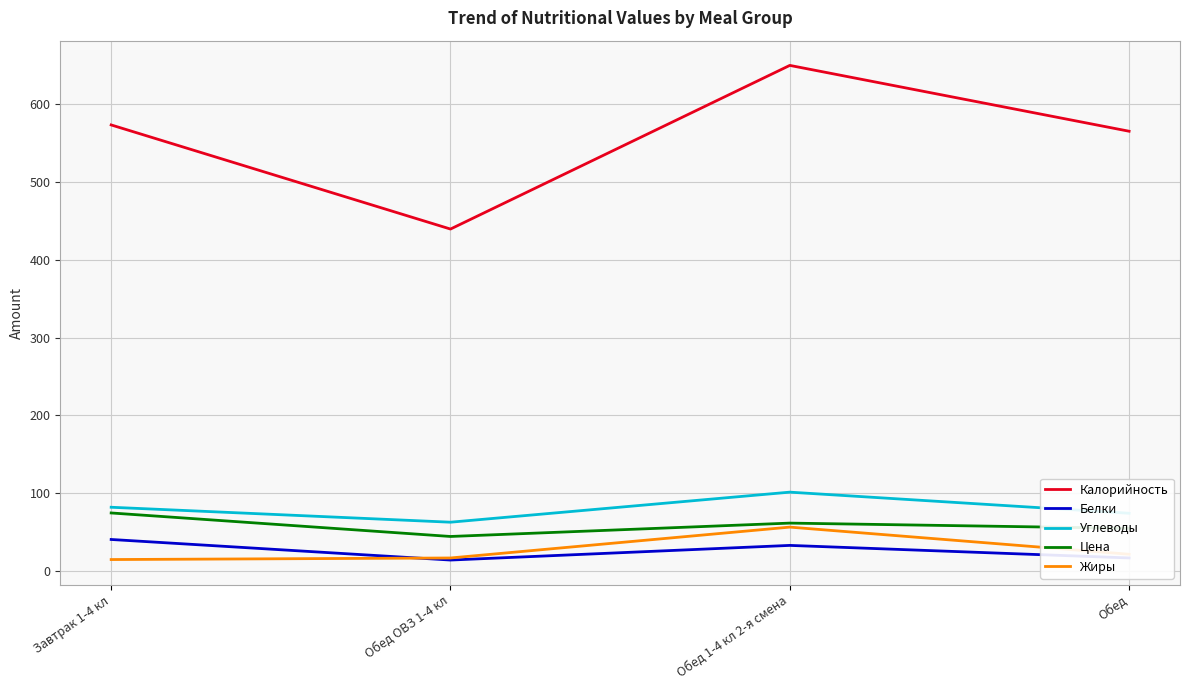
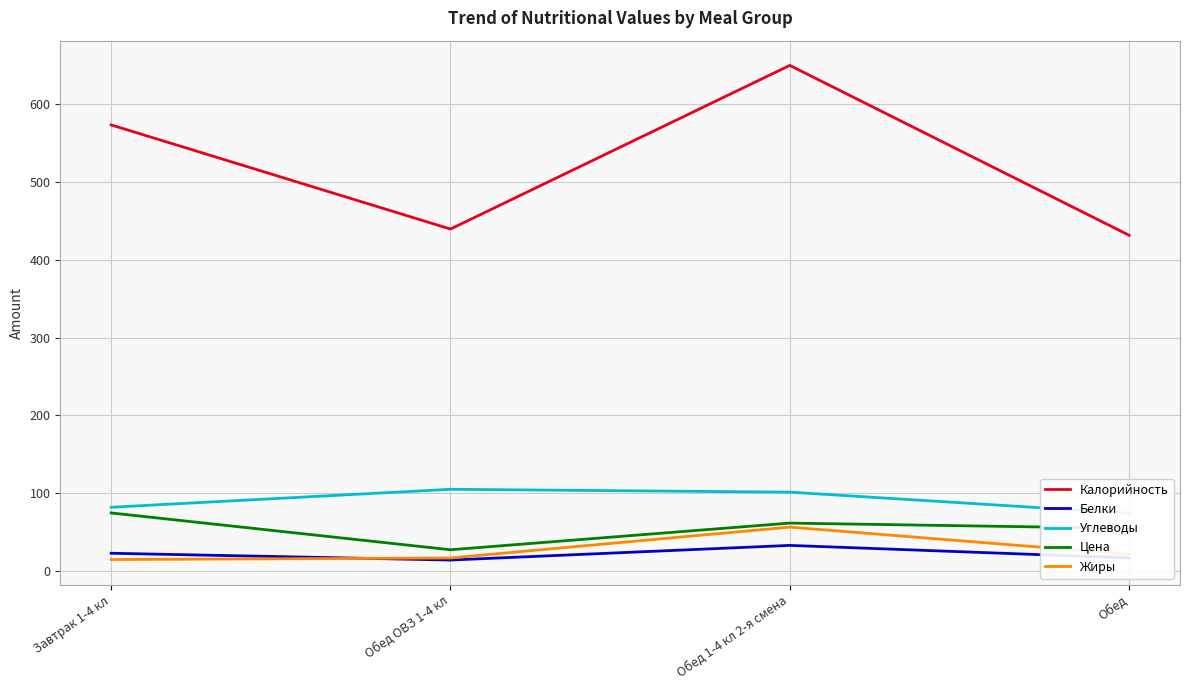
Белки, Завтрак 1-4 кл: 40 -> 20
Углеводы, Обед ОВЗ 1-4 кл: 60 -> 110
Цена, Обед ОВЗ 1-4 кл: 40 -> 30
Калорийность, Обед: 570 -> 430
